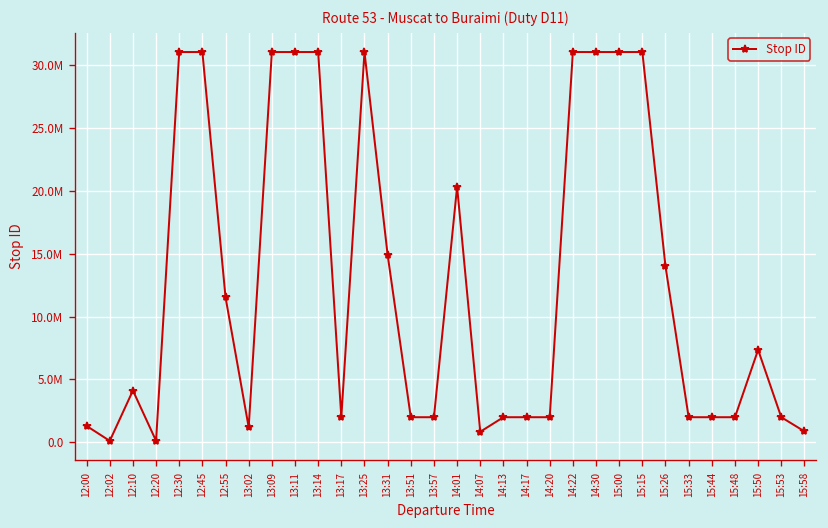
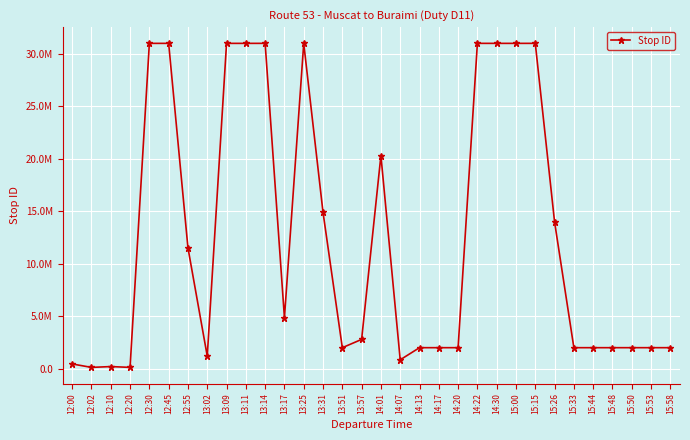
12:00: 1300000 -> 400000
12:10: 4100000 -> 200000
13:17: 2000000 -> 4900000
13:57: 2000000 -> 2800000
15:50: 7400000 -> 2000000
15:58: 900000 -> 2000000
